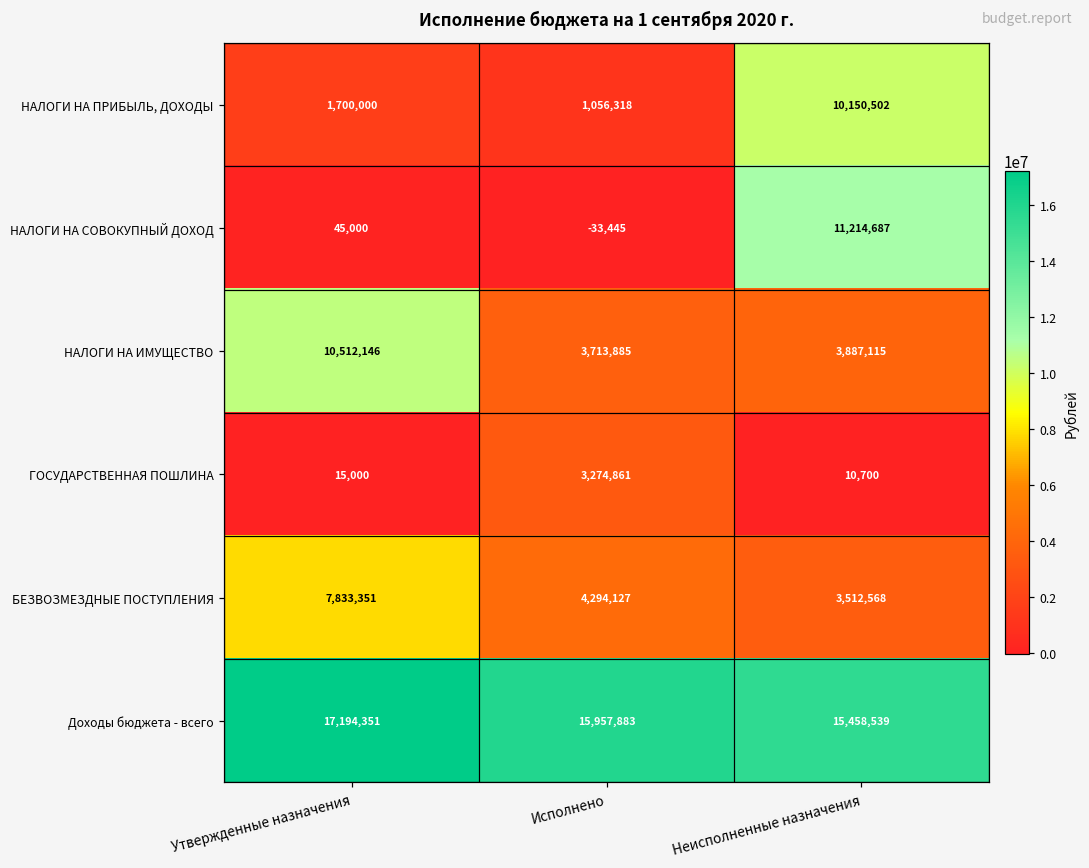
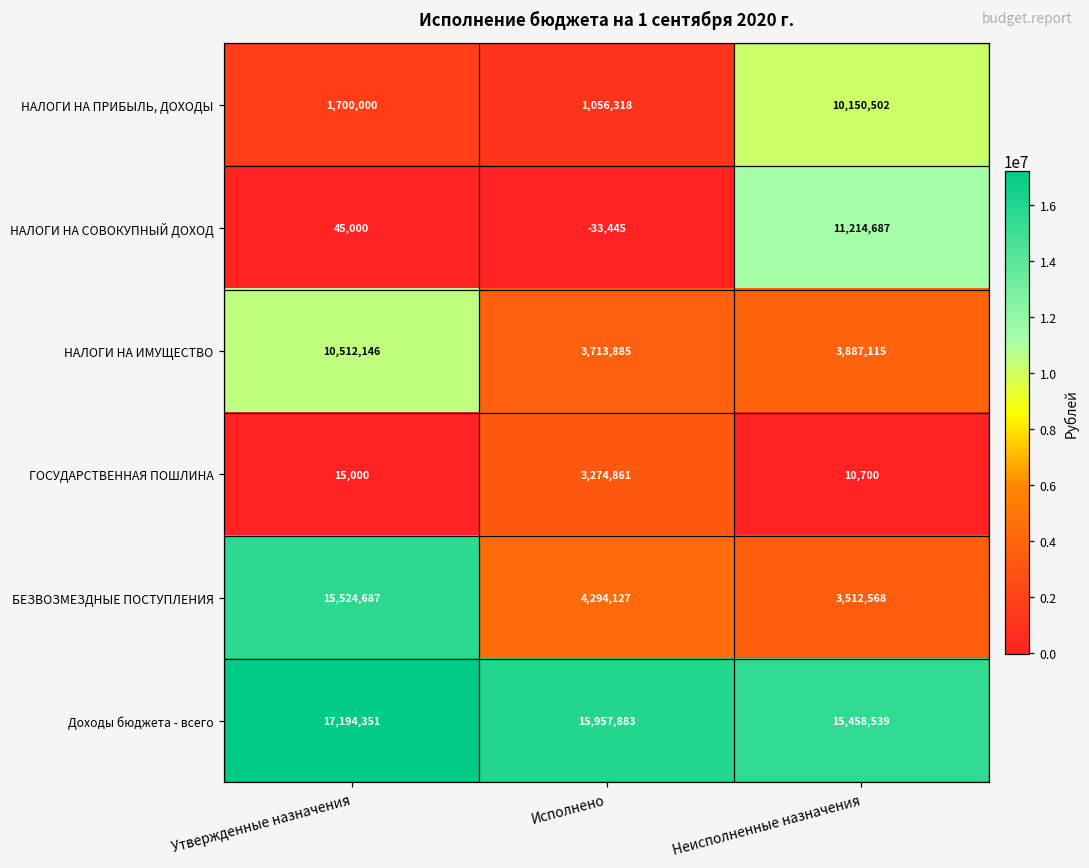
БЕЗВОЗМЕЗДНЫЕ ПОСТУПЛЕНИЯ, Утвержденные назначения: 7,833,351 -> 15,524,687
